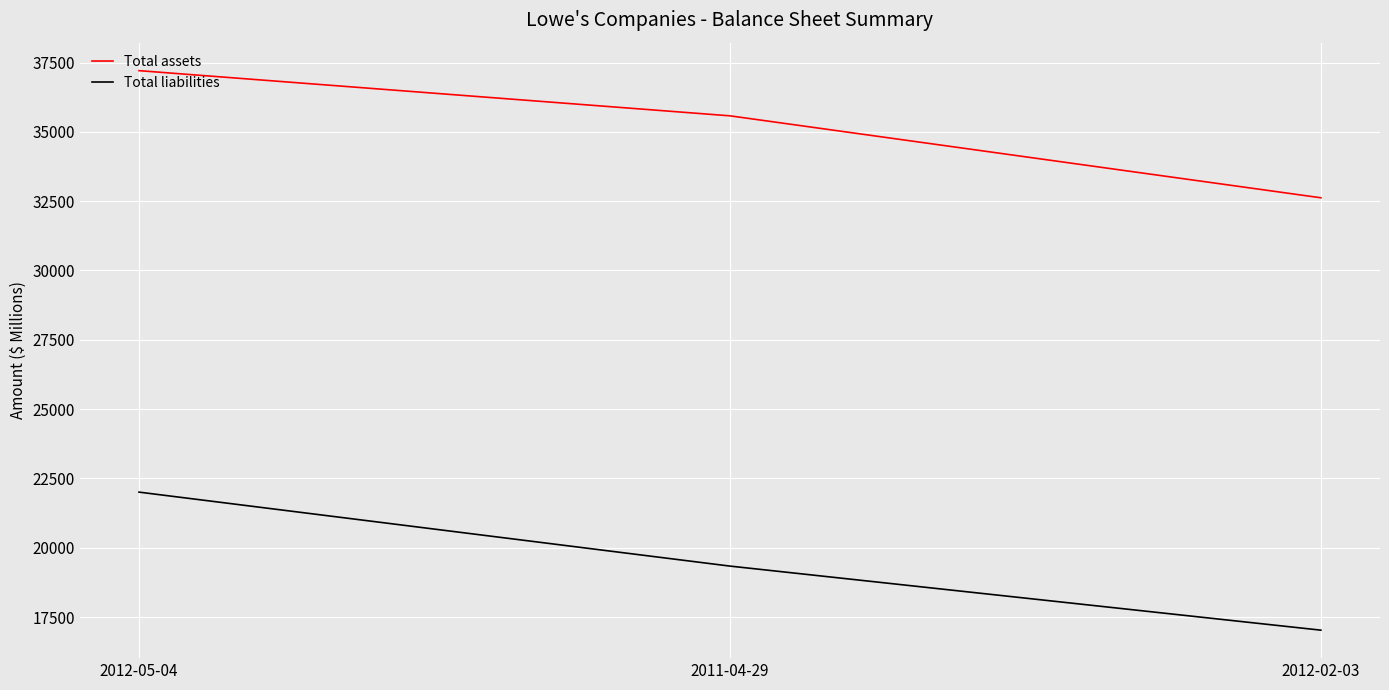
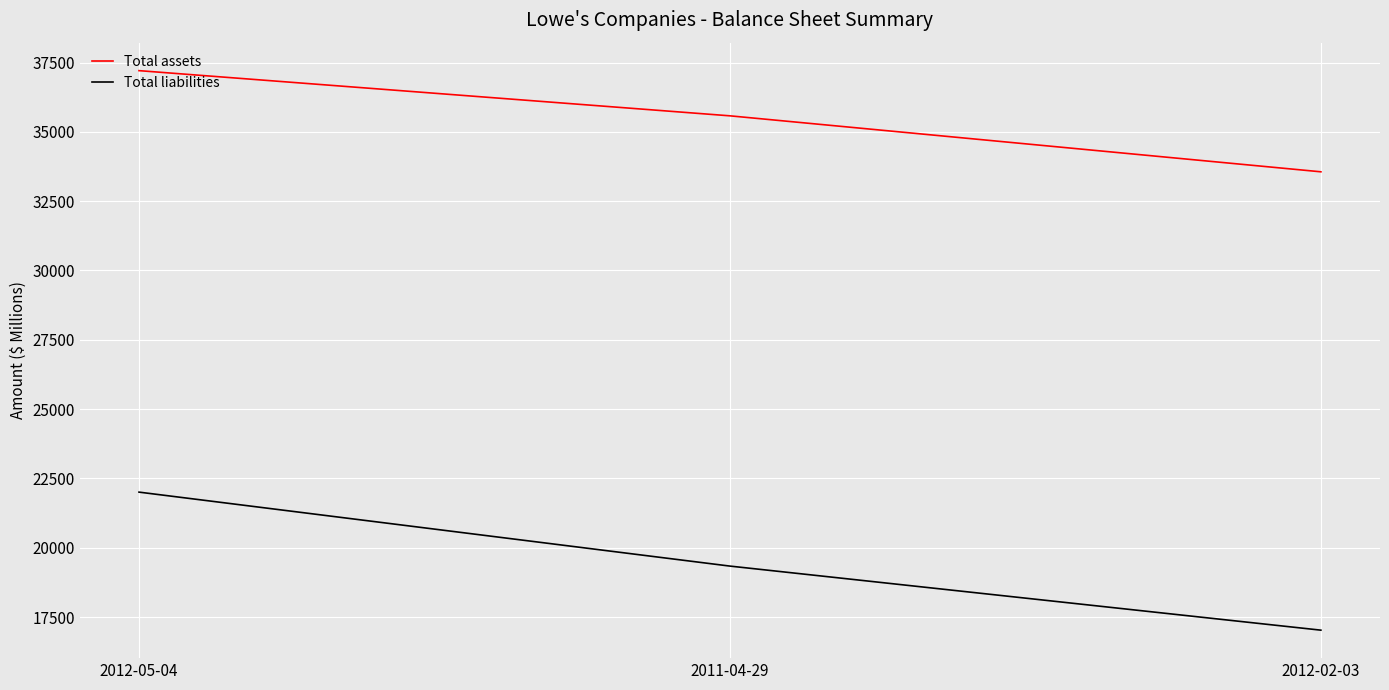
Total assets, 2012-02-03: 32600 -> 33600
